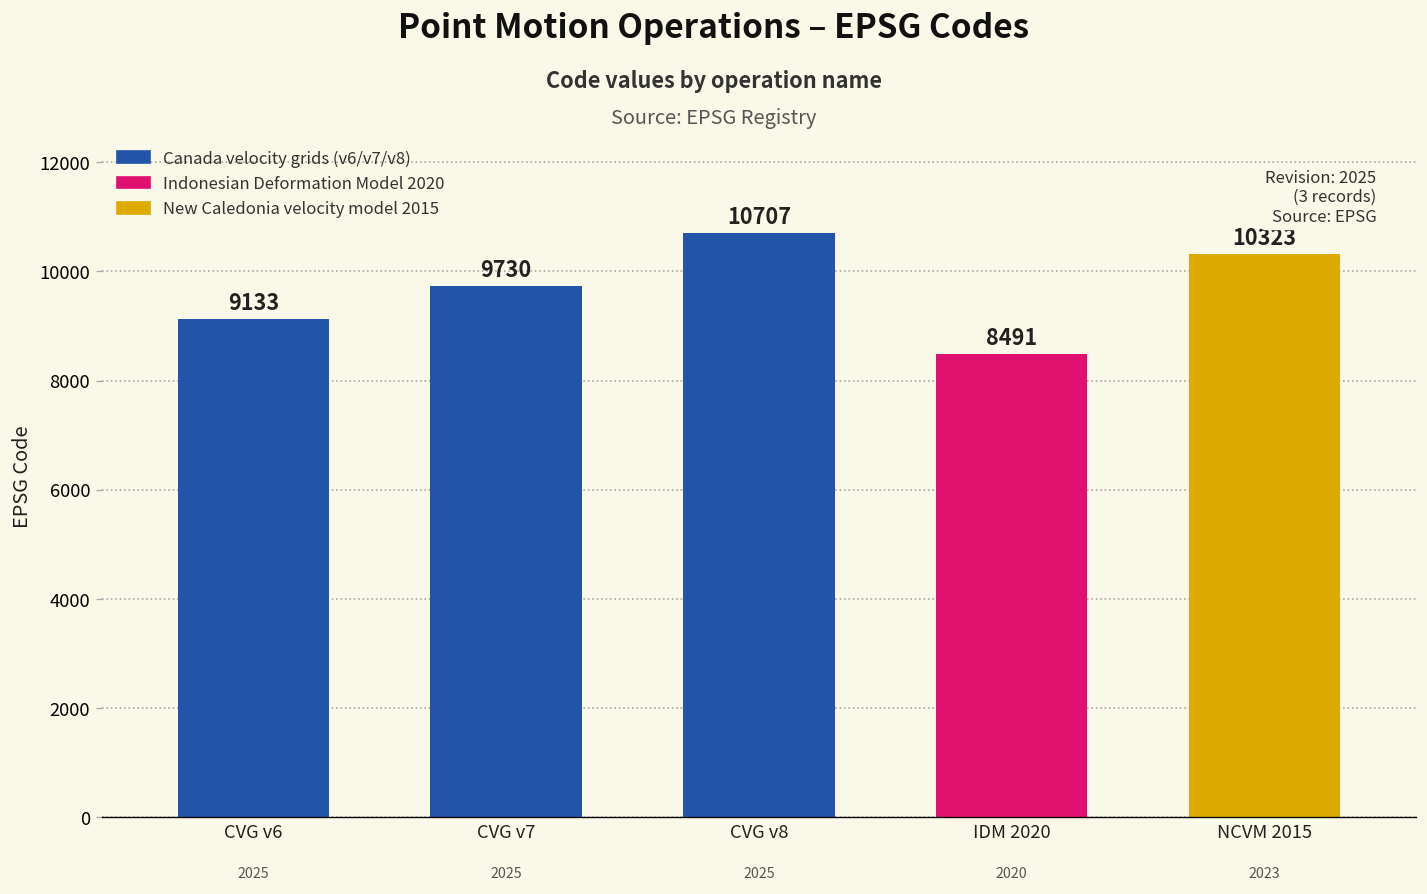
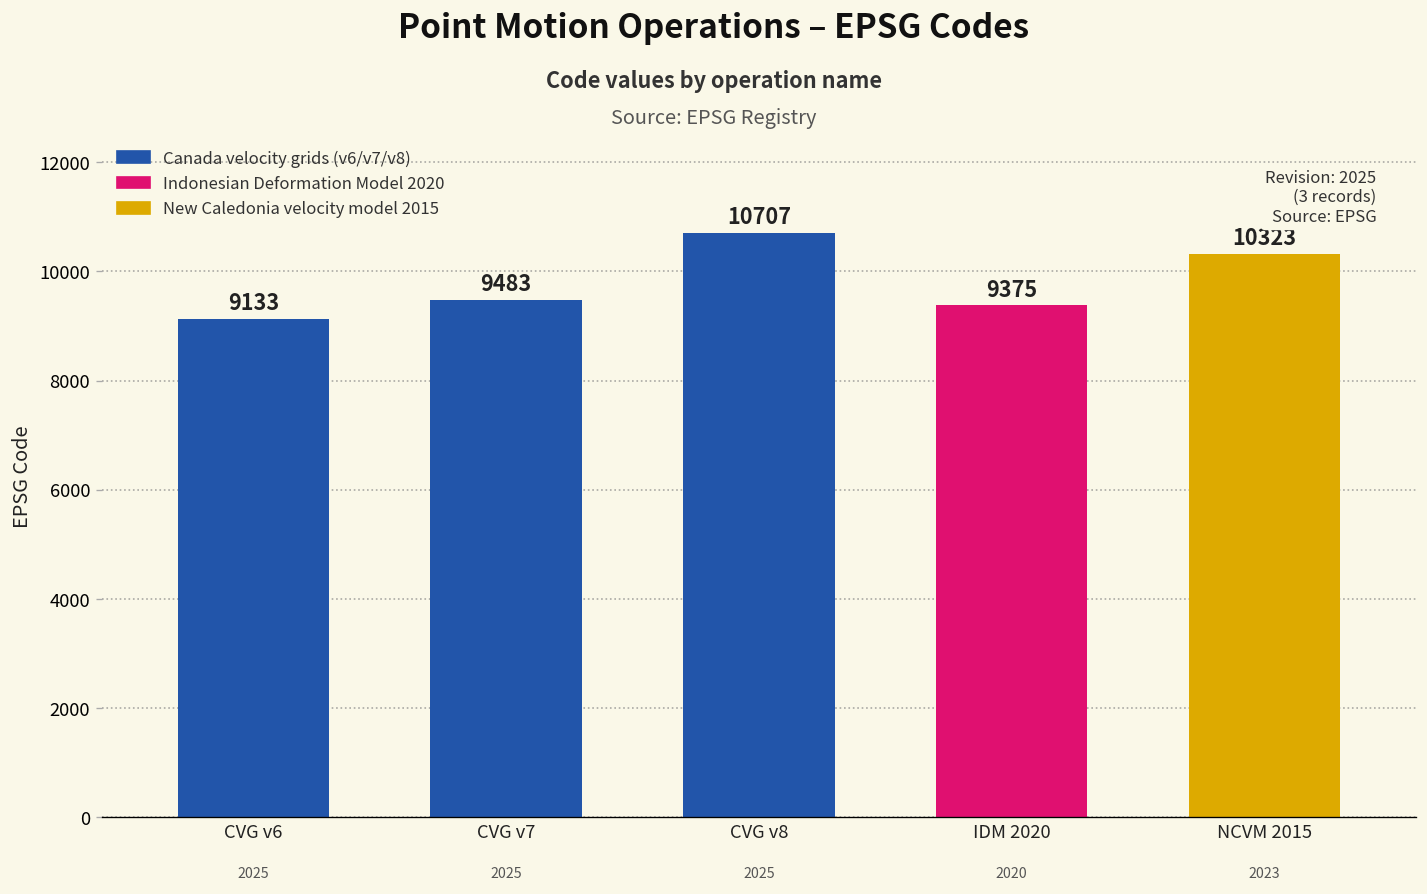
CVG v7: 9730 -> 9483
IDM 2020: 8491 -> 9375
